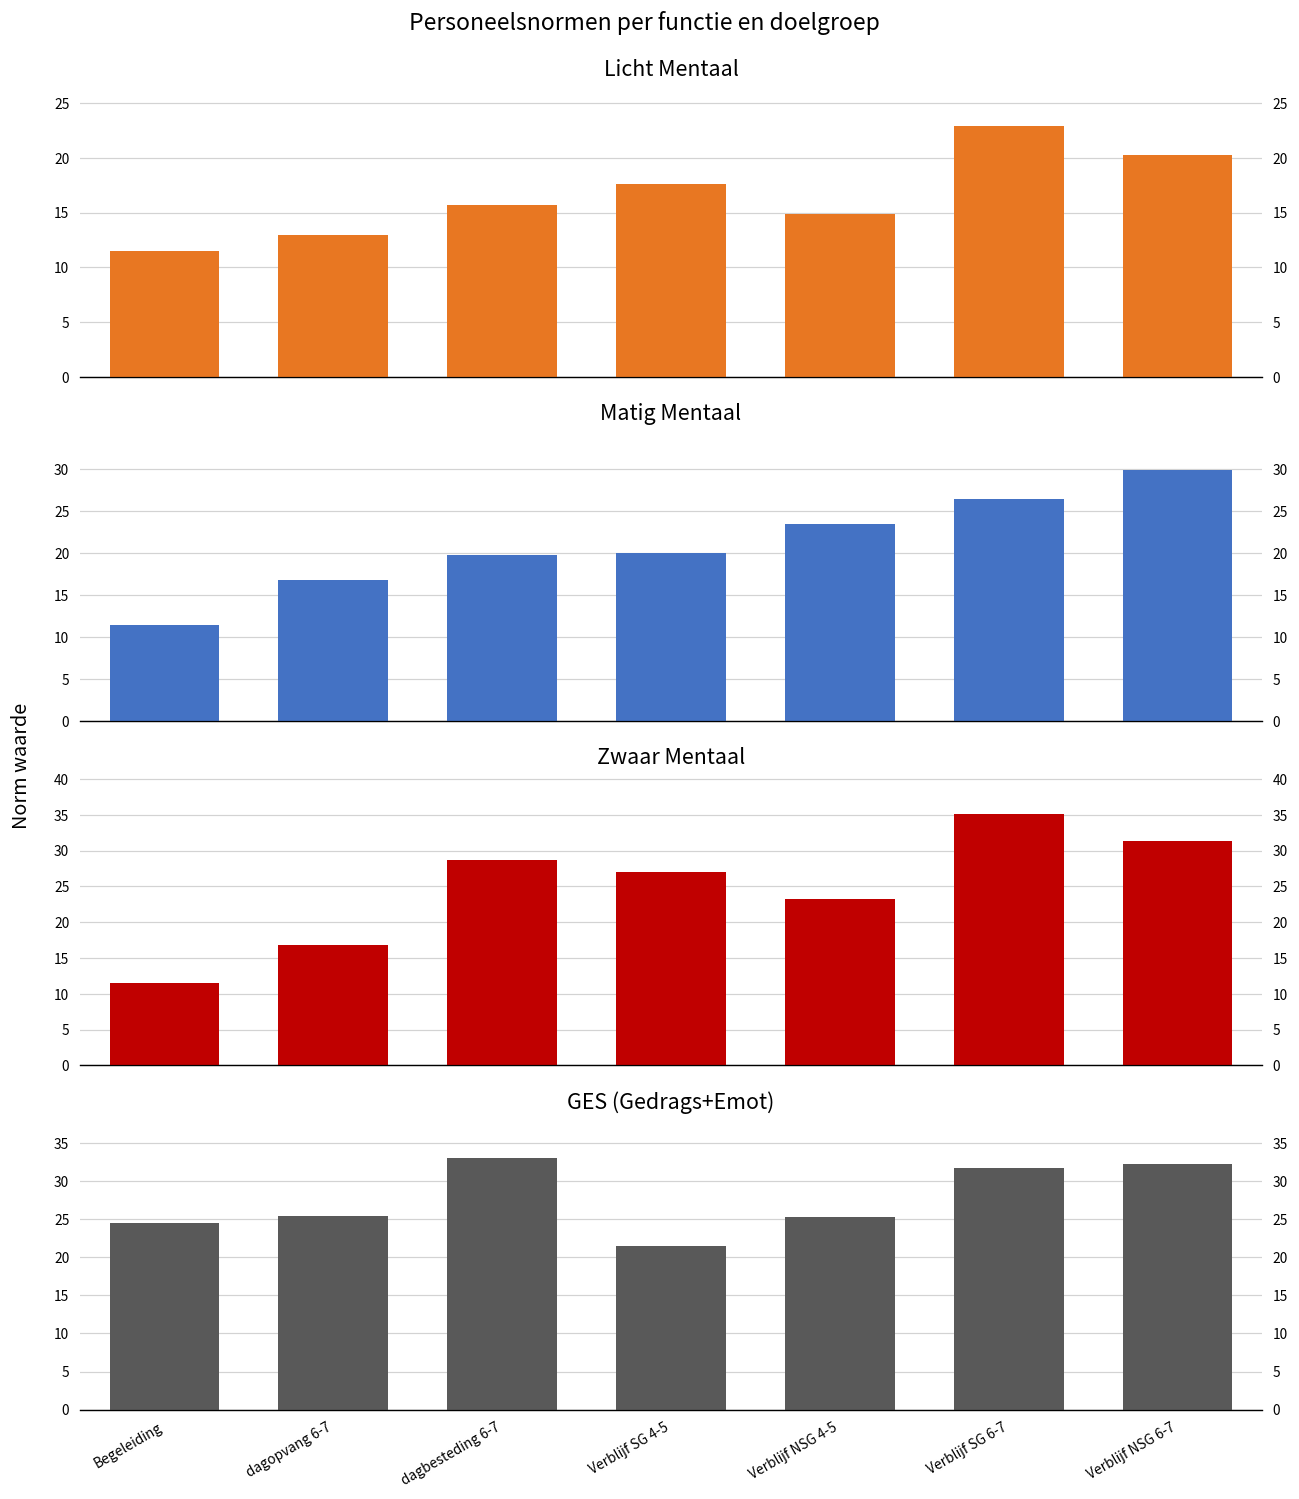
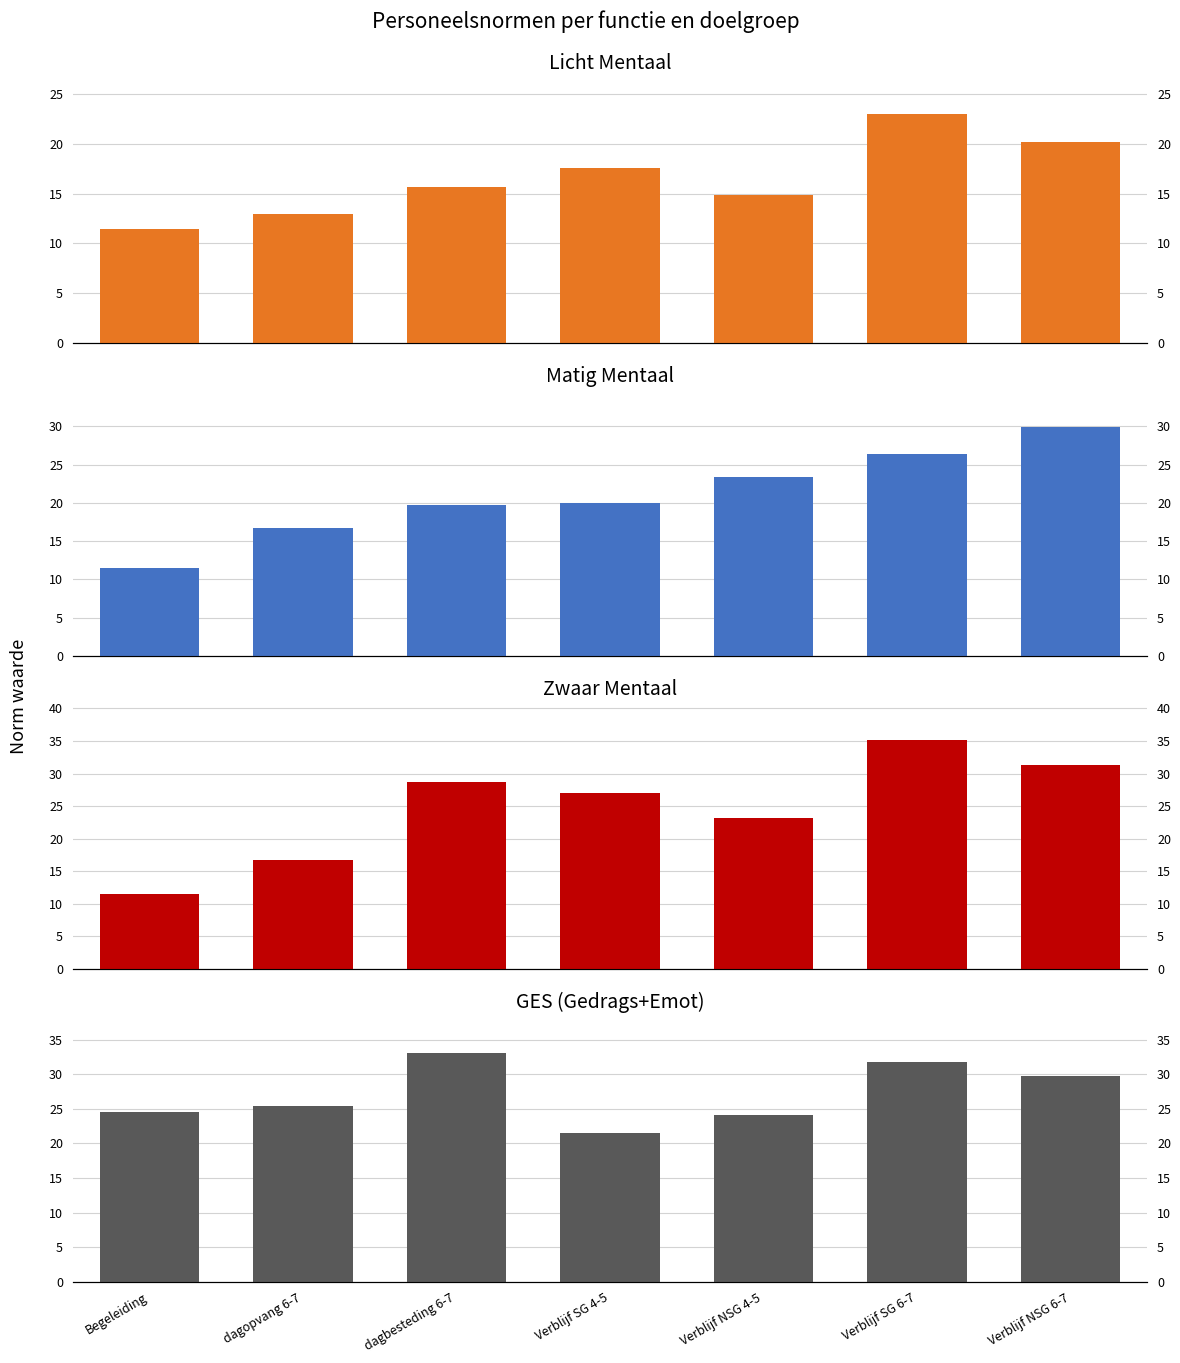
GES (Gedrags+Emot), Verblijf NSG 4-5: 25 -> 24
GES (Gedrags+Emot), Verblijf NSG 6-7: 32 -> 30
